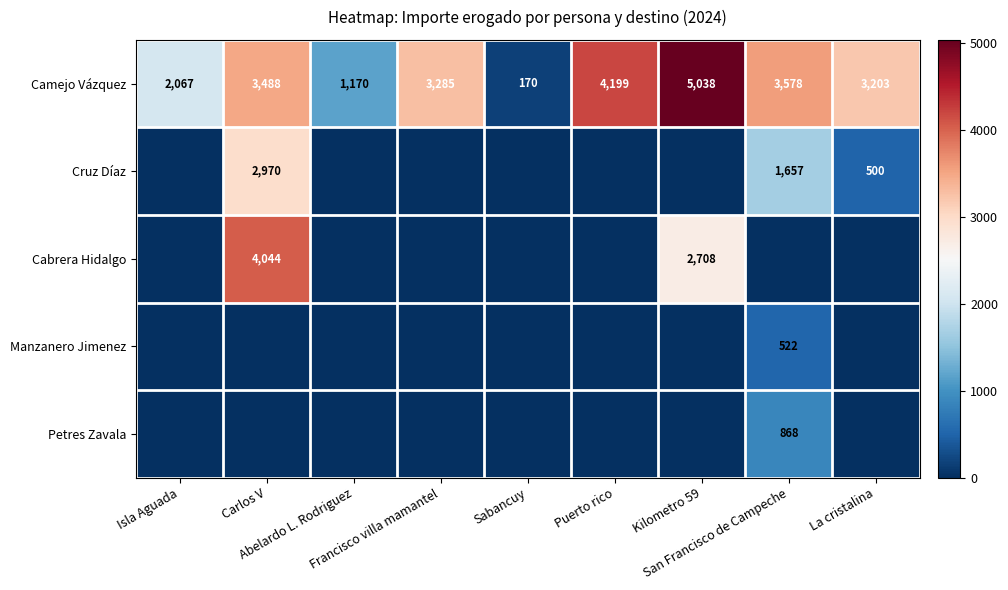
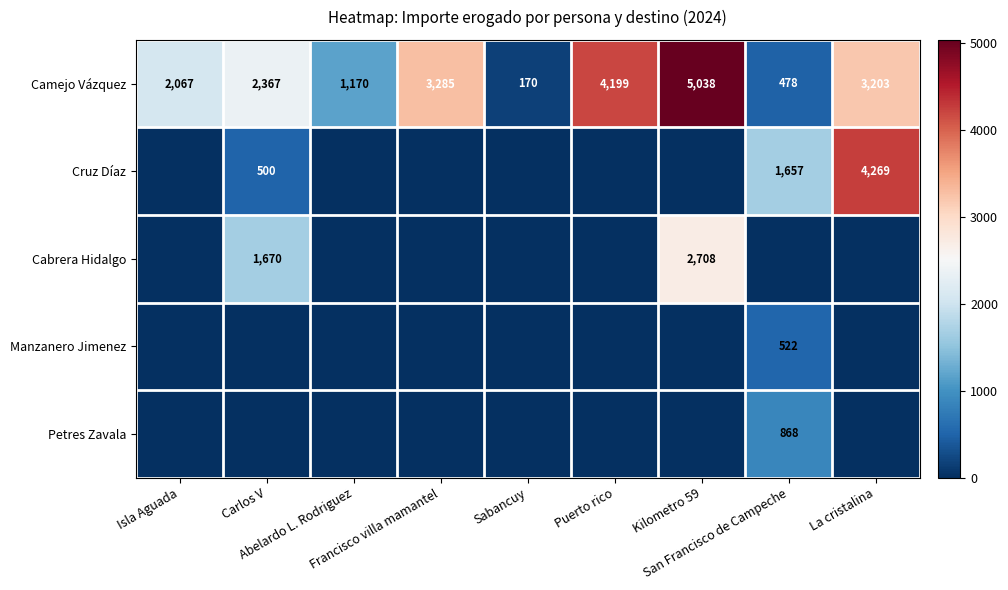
Camejo Vázquez, Carlos V: 3,488 -> 2,367
Camejo Vázquez, San Francisco de Campeche: 3,578 -> 478
Cruz Díaz, Carlos V: 2,970 -> 500
Cruz Díaz, La cristalina: 500 -> 4,269
Cabrera Hidalgo, Carlos V: 4,044 -> 1,670
